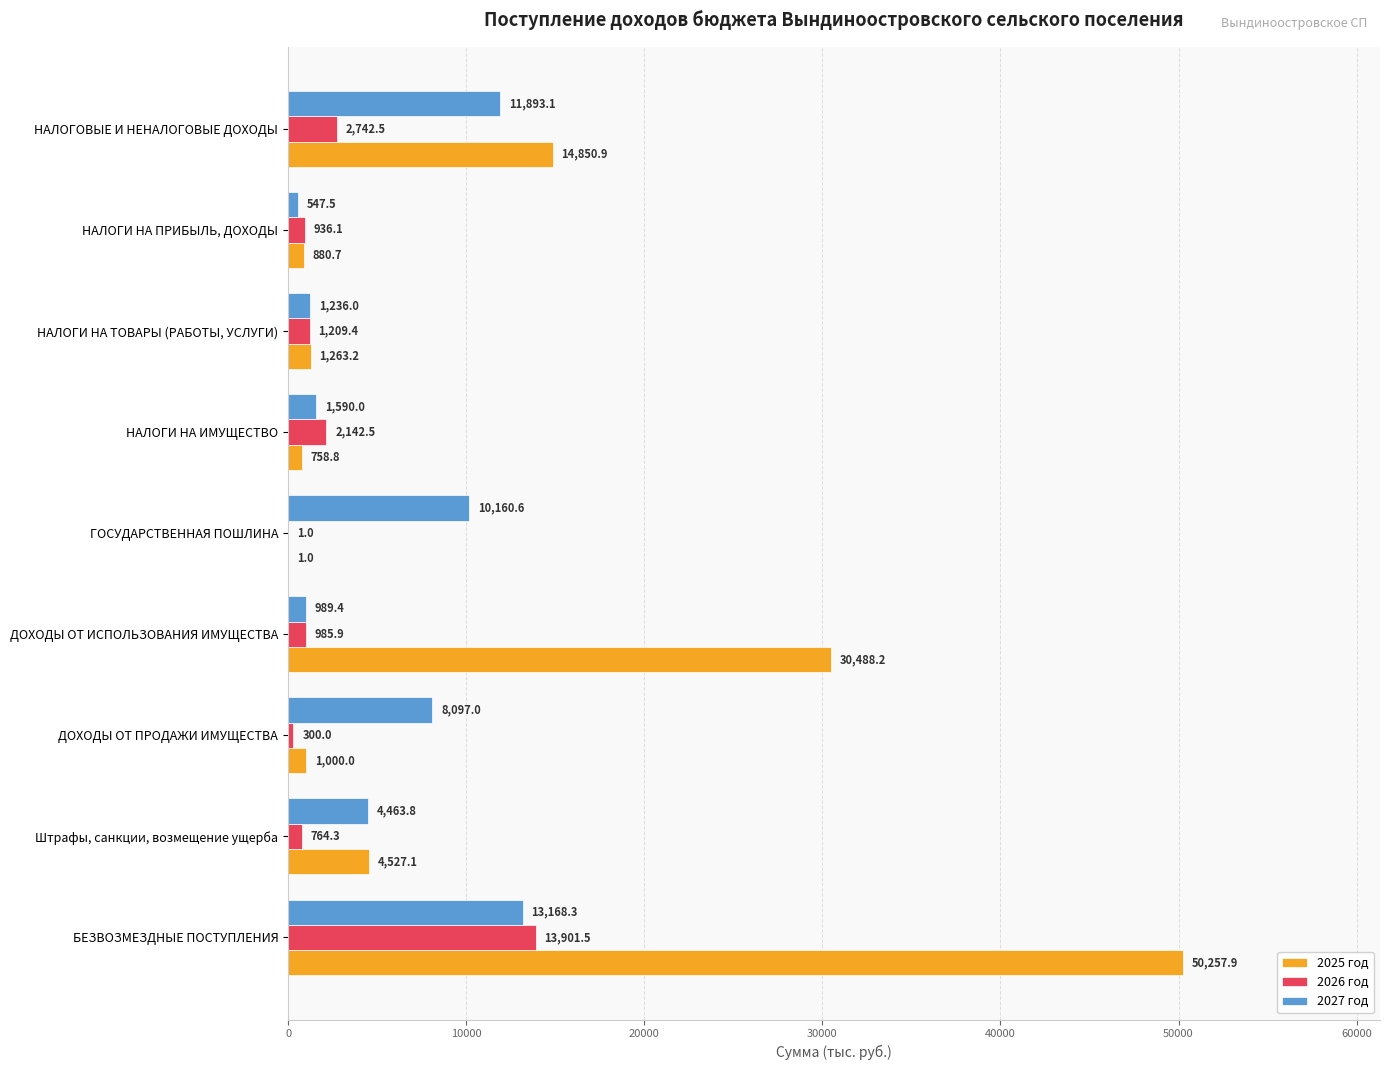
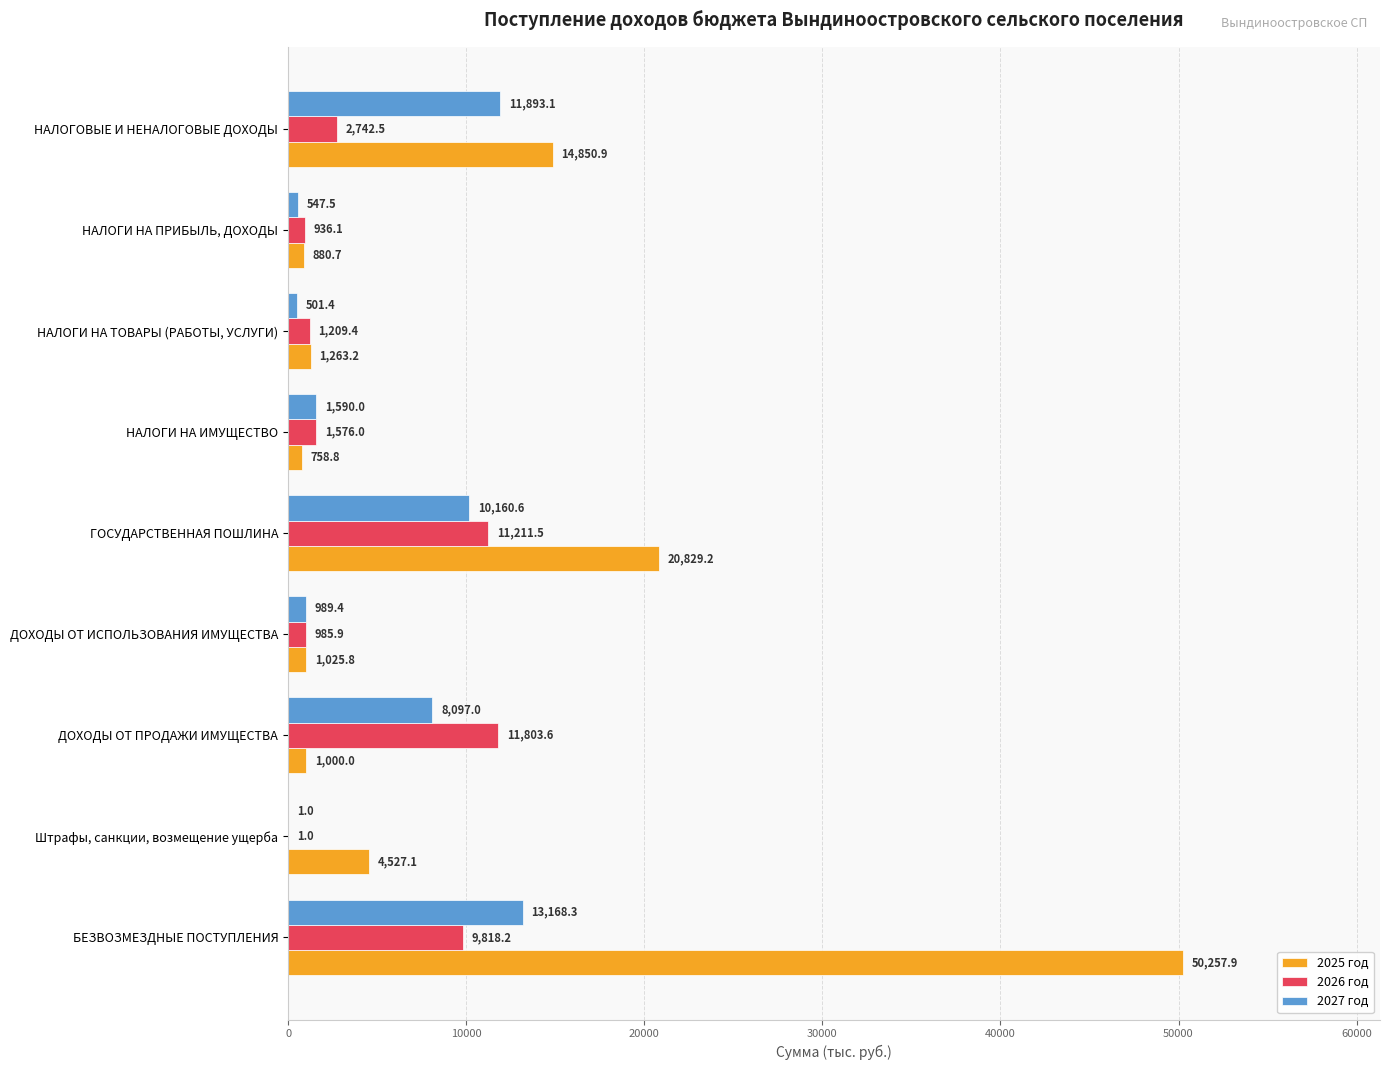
2027 год, НАЛОГИ НА ТОВАРЫ (РАБОТЫ, УСЛУГИ): 1,236.0 -> 501.4
2026 год, НАЛОГИ НА ИМУЩЕСТВО: 2,142.5 -> 1,576.0
2026 год, ГОСУДАРСТВЕННАЯ ПОШЛИНА: 1.0 -> 11,211.5
2025 год, ГОСУДАРСТВЕННАЯ ПОШЛИНА: 1.0 -> 20,829.2
2025 год, ДОХОДЫ ОТ ИСПОЛЬЗОВАНИЯ ИМУЩЕСТВА: 30,488.2 -> 1,025.8
2026 год, ДОХОДЫ ОТ ПРОДАЖИ ИМУЩЕСТВА: 300.0 -> 11,803.6
2027 год, Штрафы, санкции, возмещение ущерба: 4,463.8 -> 1.0
2026 год, Штрафы, санкции, возмещение ущерба: 764.3 -> 1.0
2026 год, БЕЗВОЗМЕЗДНЫЕ ПОСТУПЛЕНИЯ: 13,901.5 -> 9,818.2
